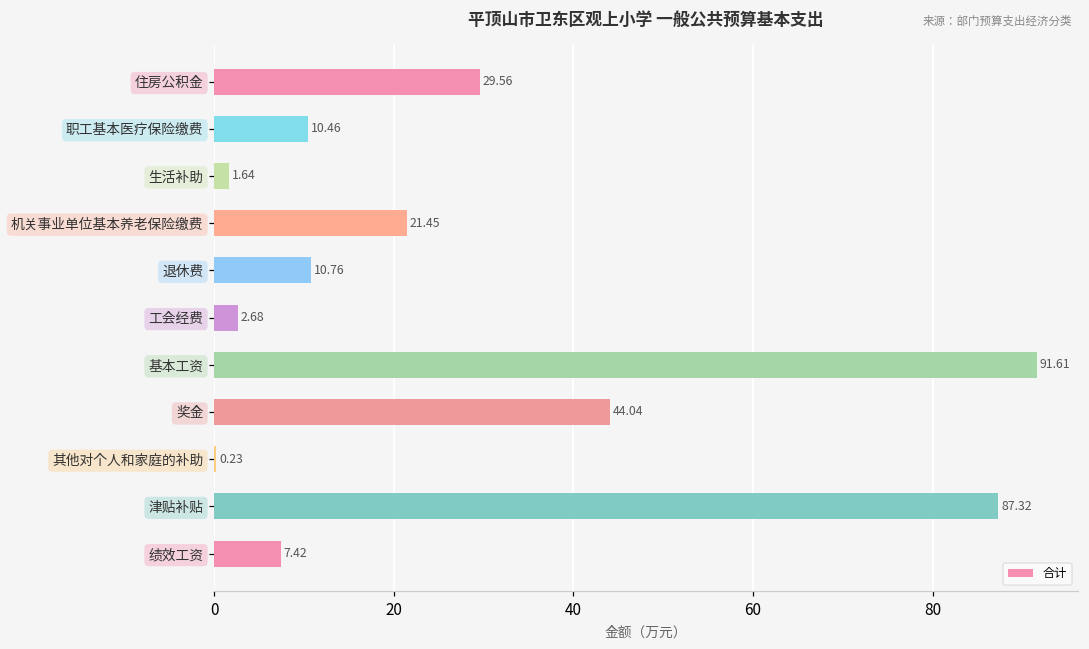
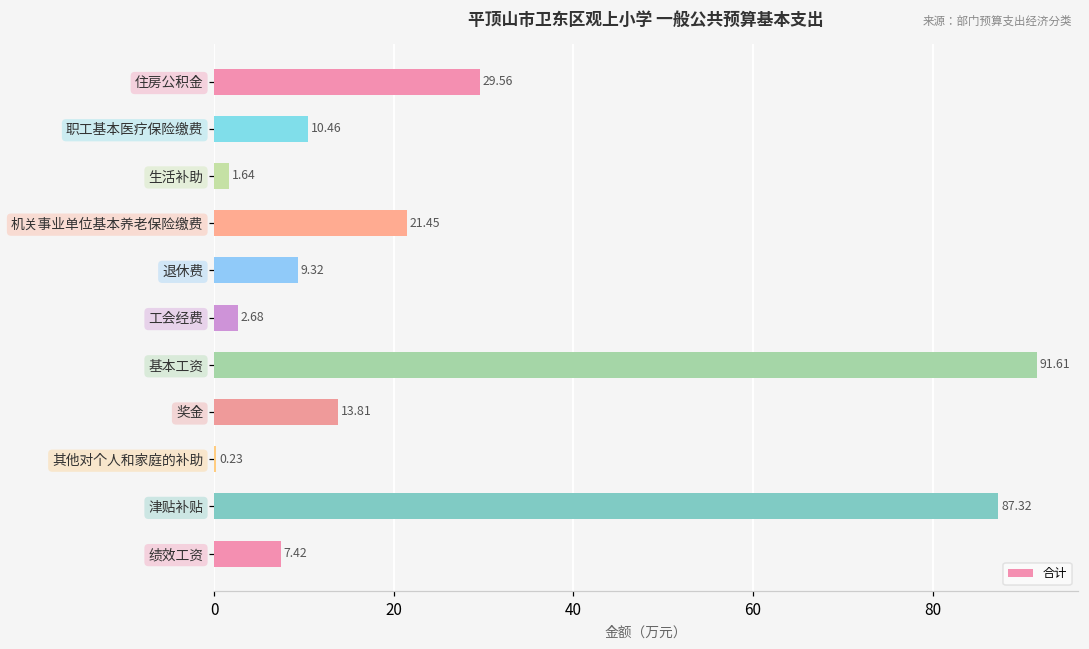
退休费: 10.76 -> 9.32
奖金: 44.04 -> 13.81
